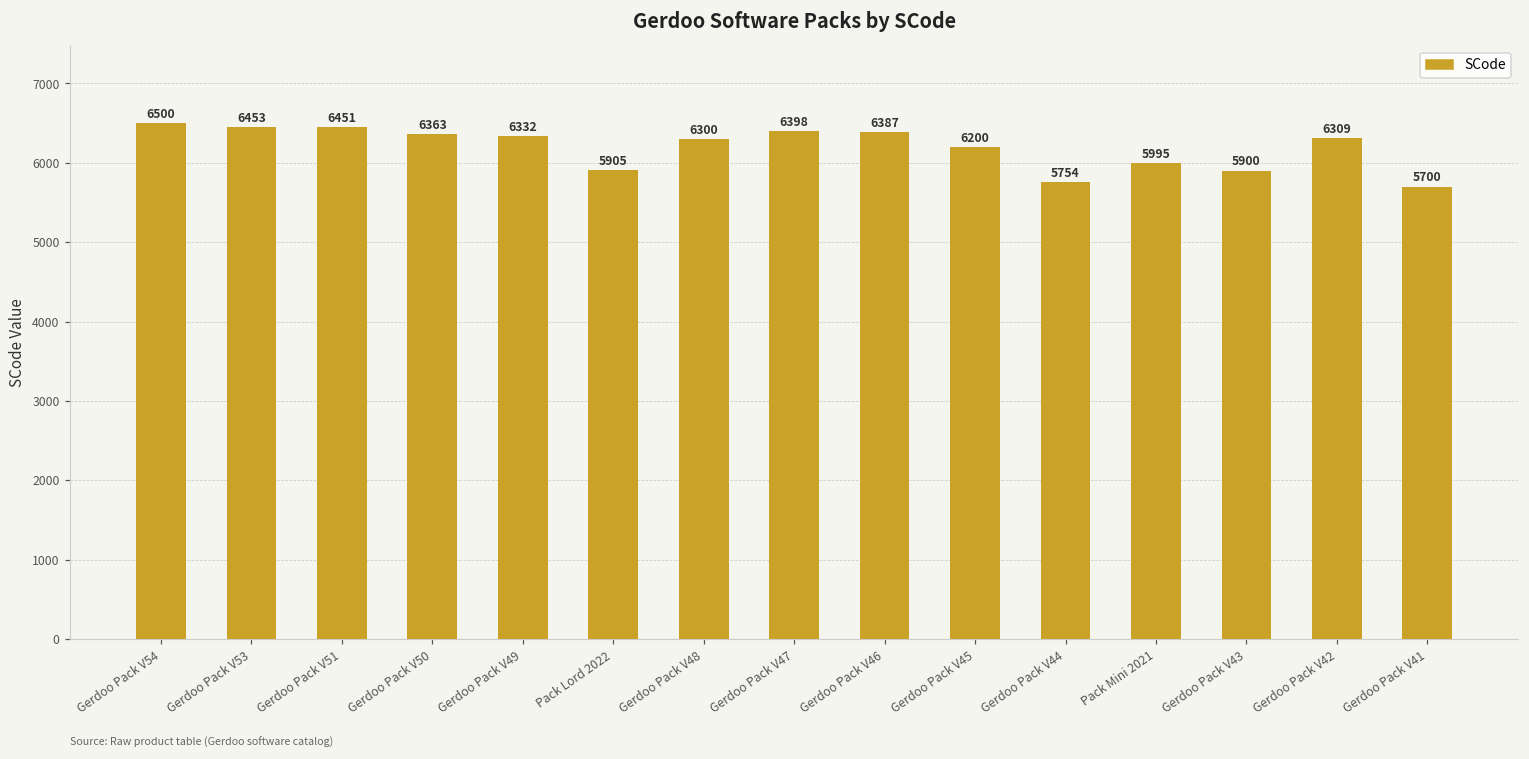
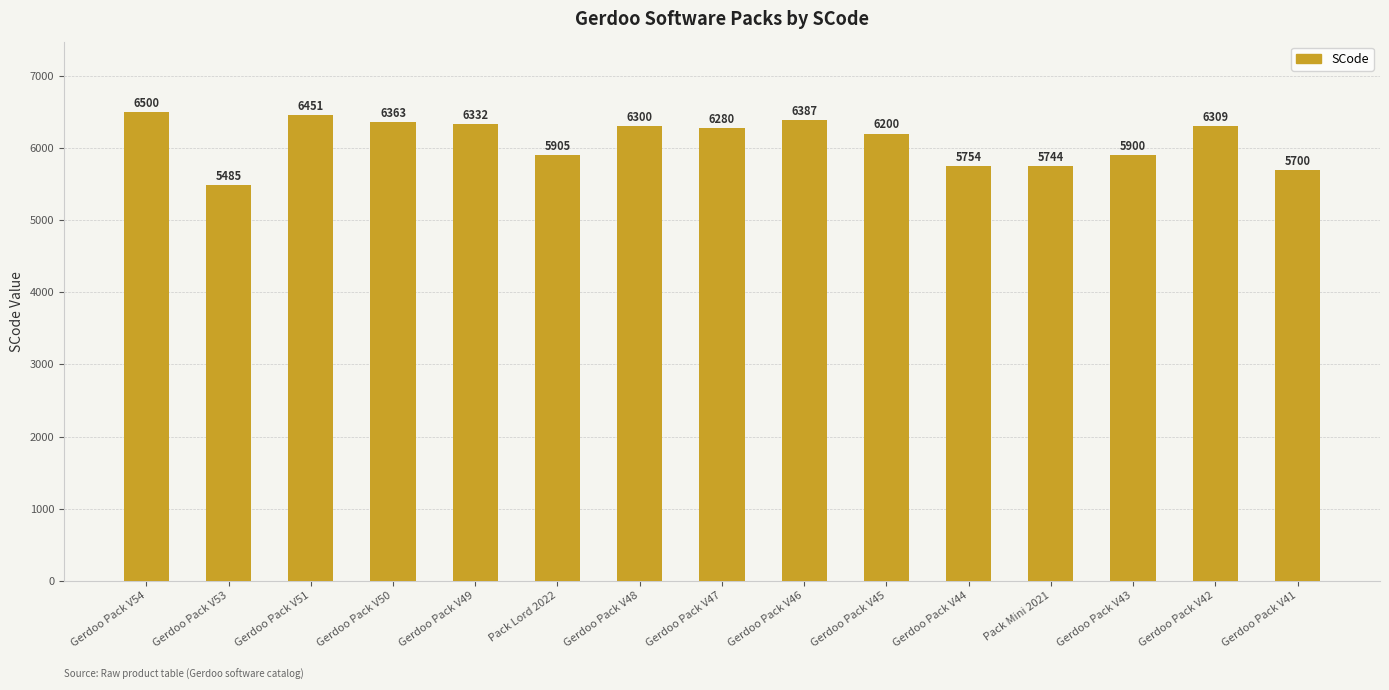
Gerdoo Pack V53: 6453 -> 5485
Gerdoo Pack V47: 6398 -> 6280
Pack Mini 2021: 5995 -> 5744
